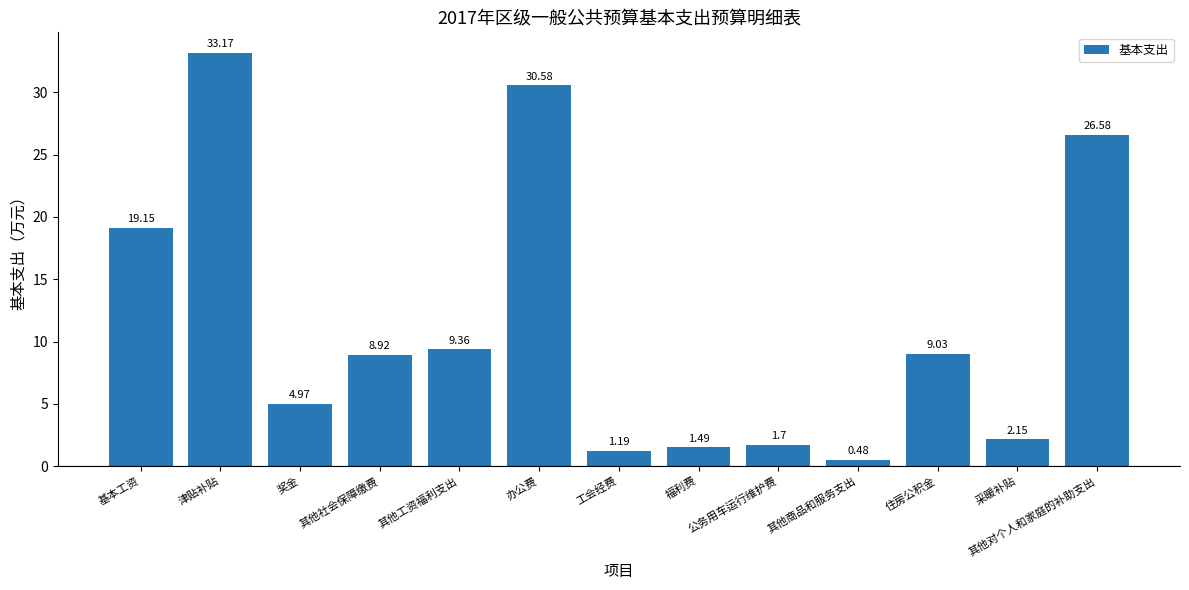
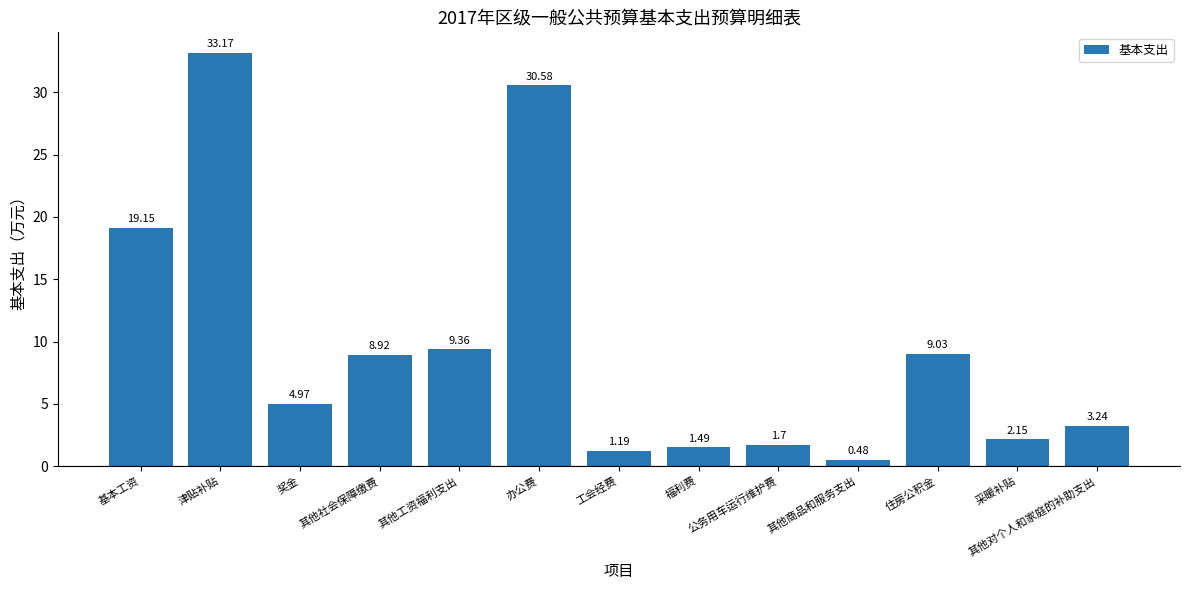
其他对个人和家庭的补助支出: 26.58 -> 3.24
